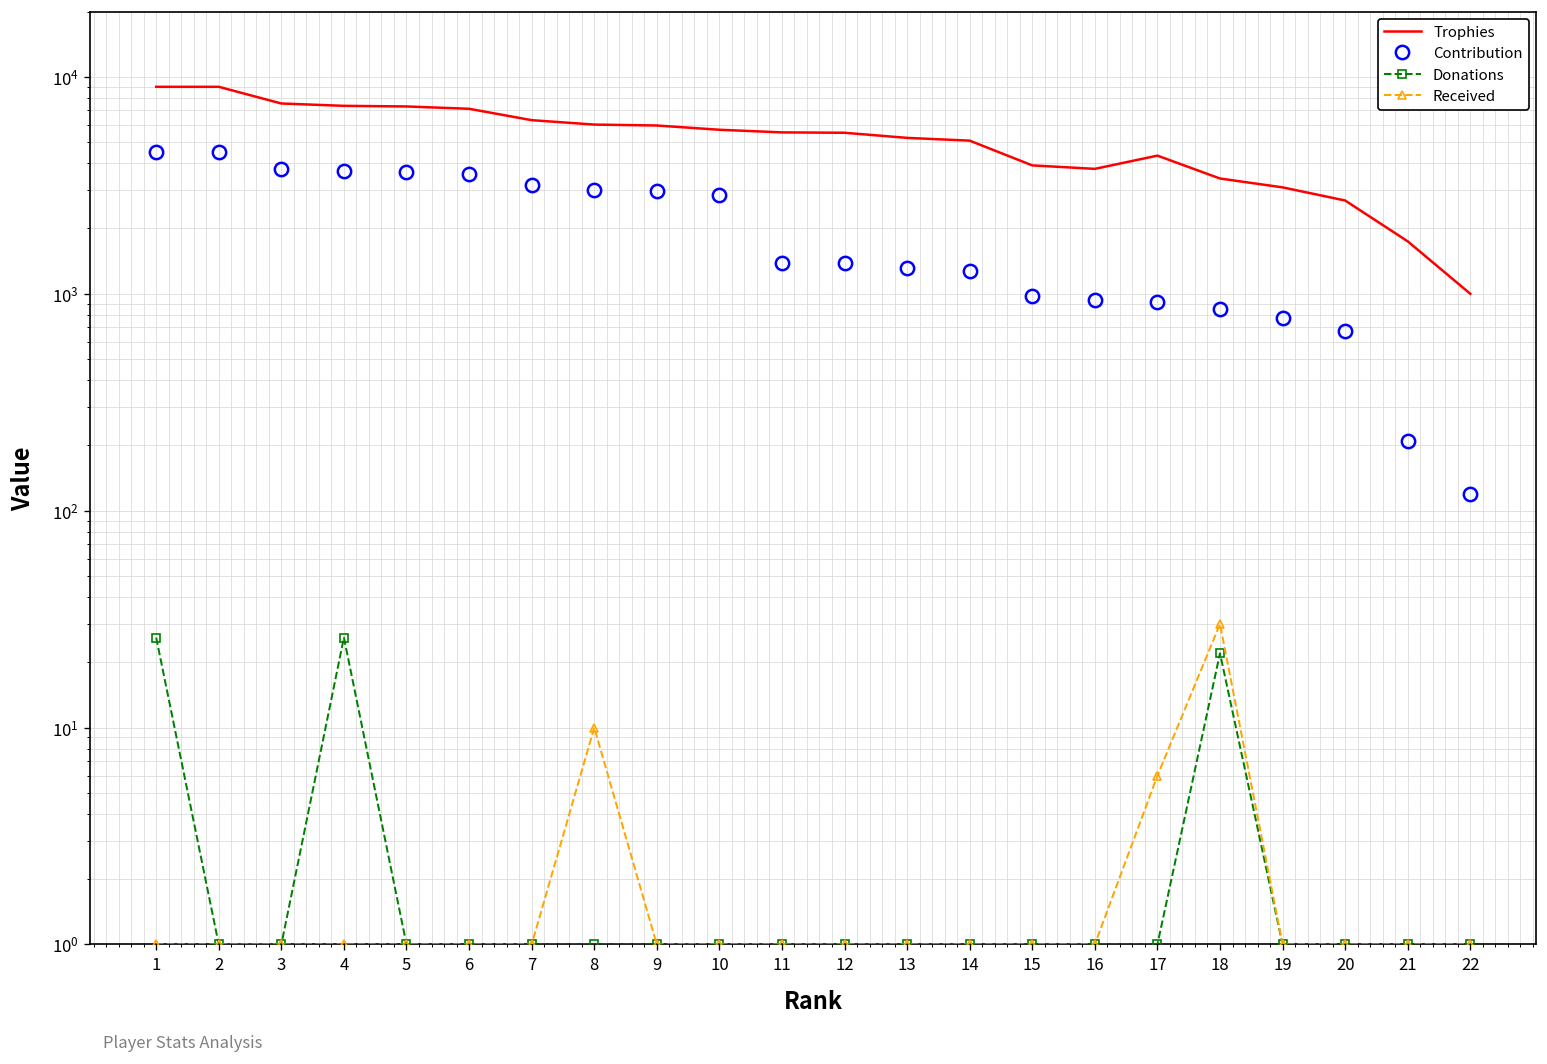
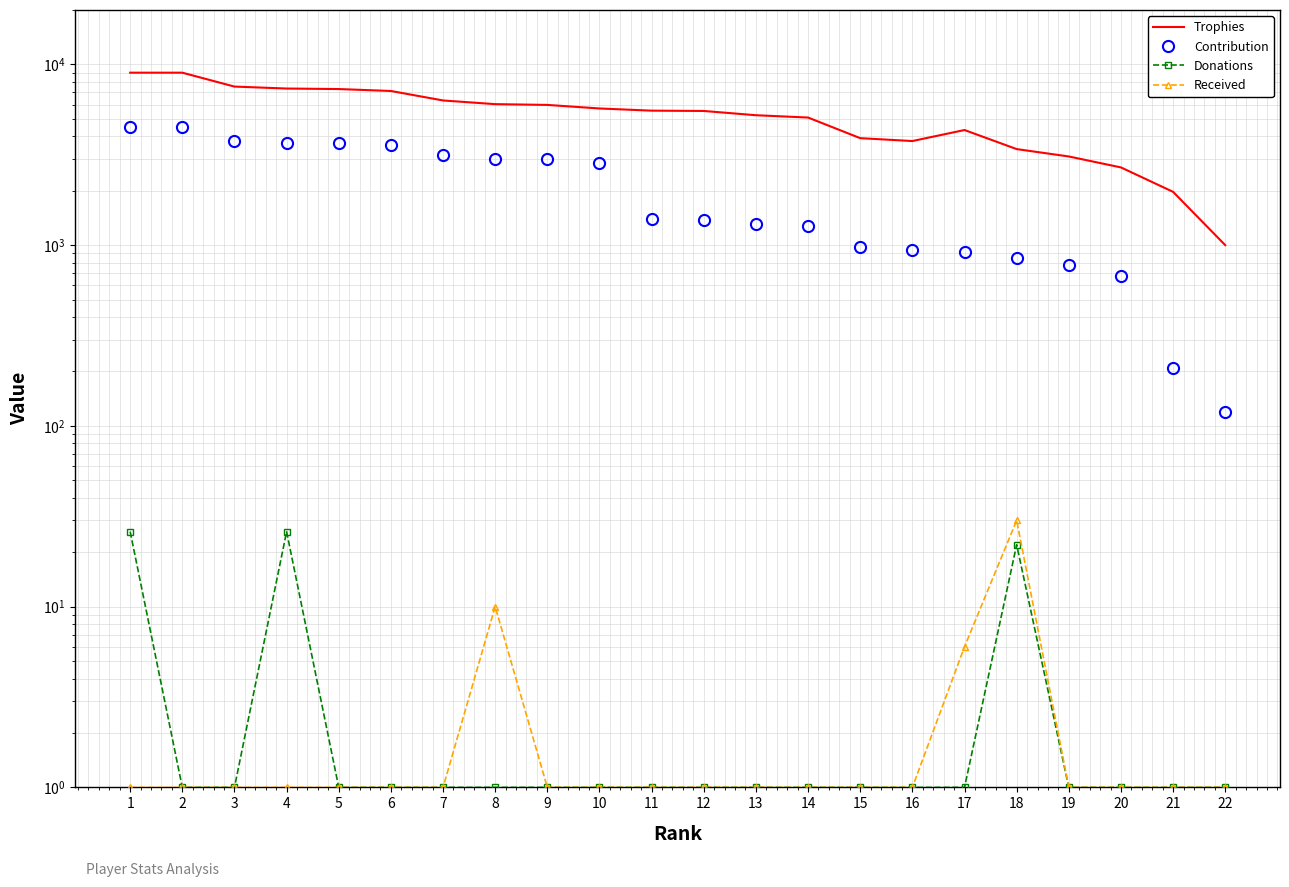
Trophies, 21: 1700 -> 2000
